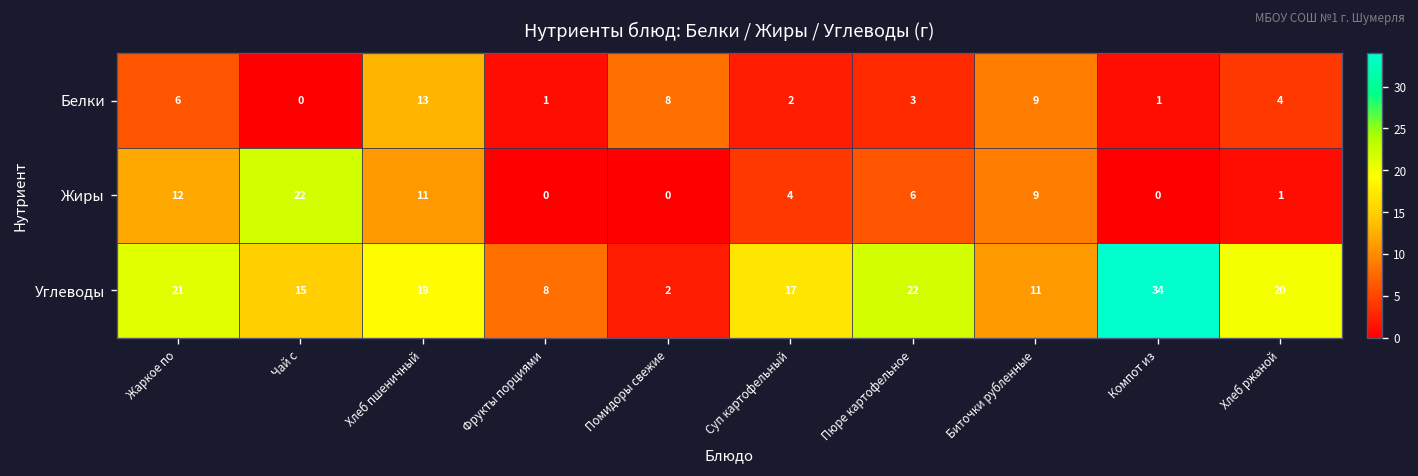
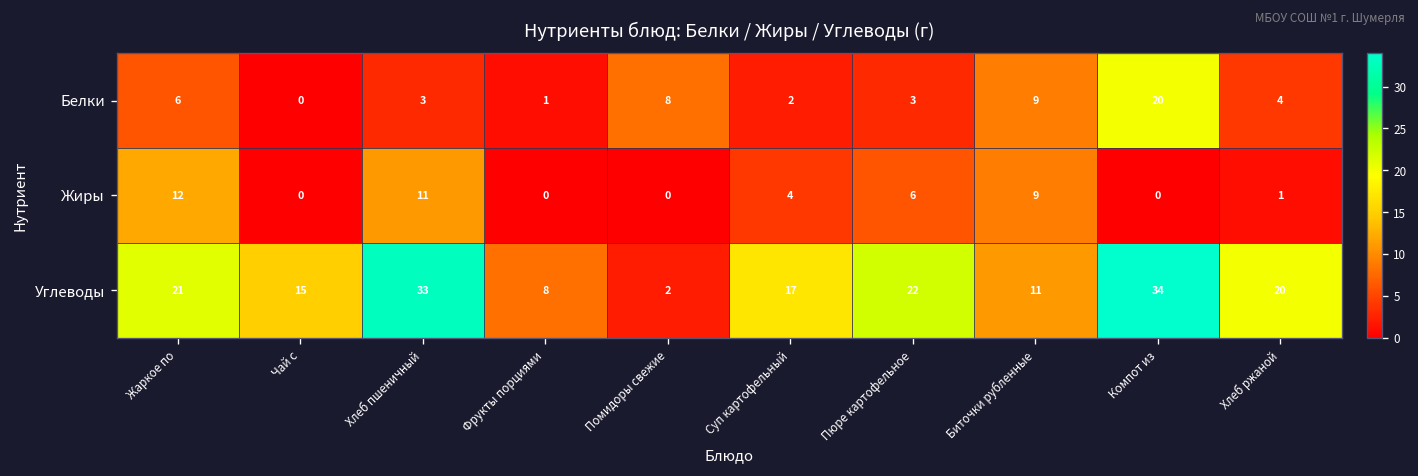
Белки, Хлеб пшеничный: 13 -> 3
Белки, Компот из: 1 -> 20
Жиры, Чай с: 22 -> 0
Углеводы, Хлеб пшеничный: 19 -> 33
